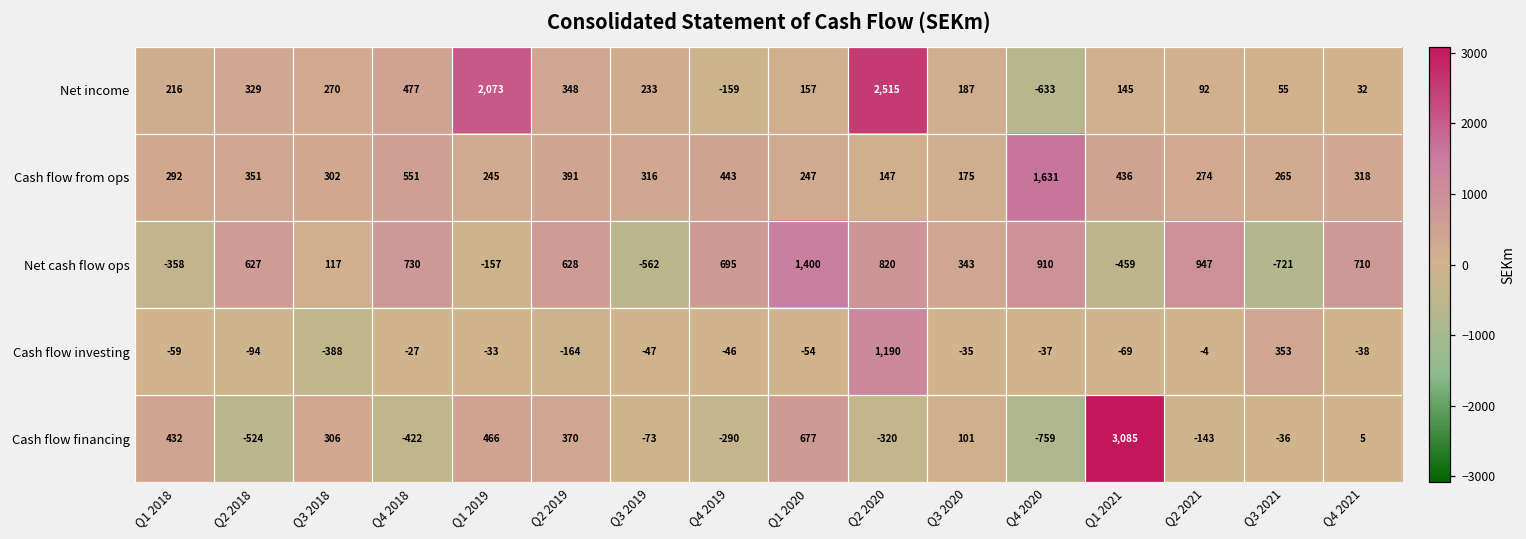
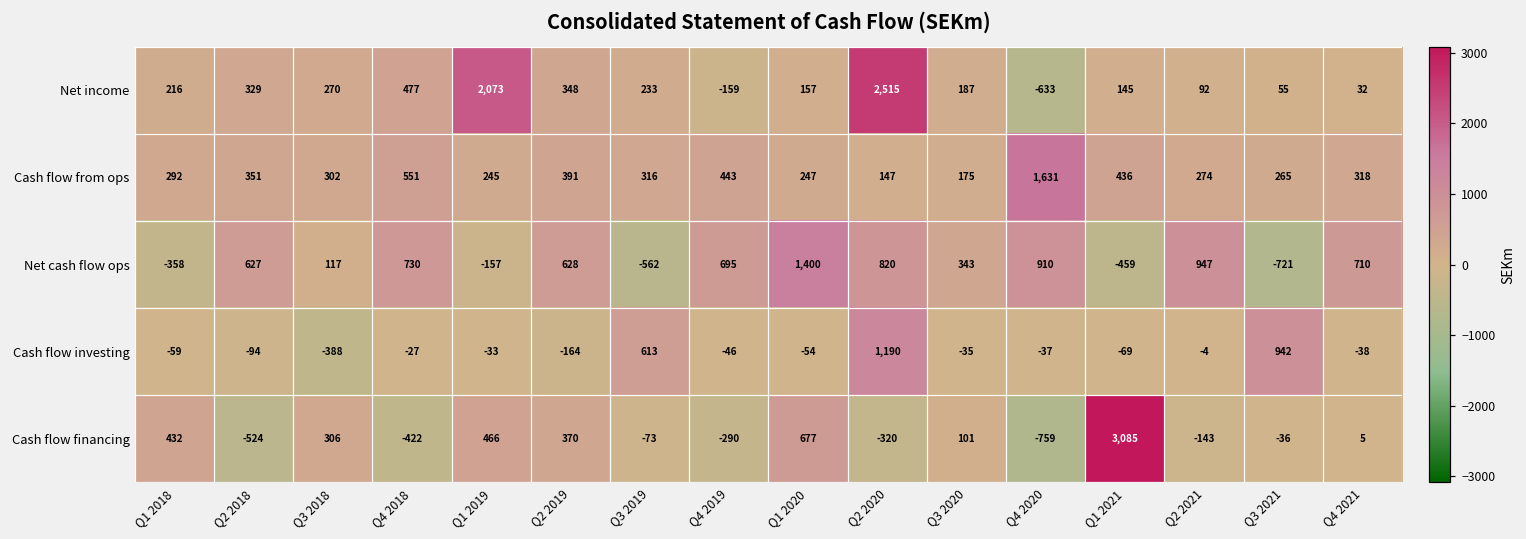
Cash flow investing, Q3 2019: -47 -> 613
Cash flow investing, Q3 2021: 353 -> 942
